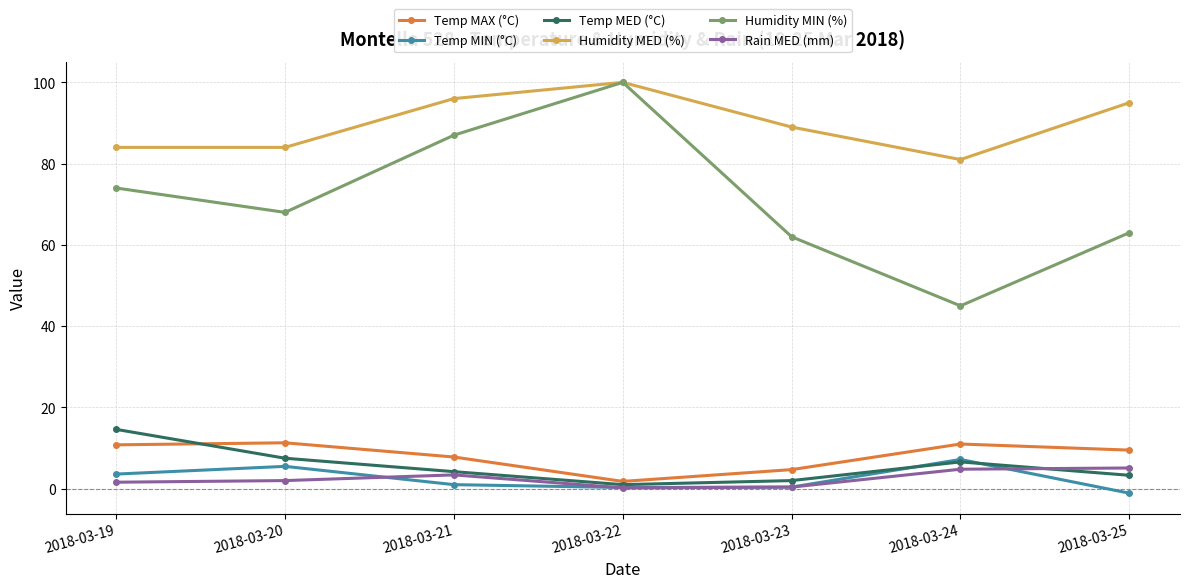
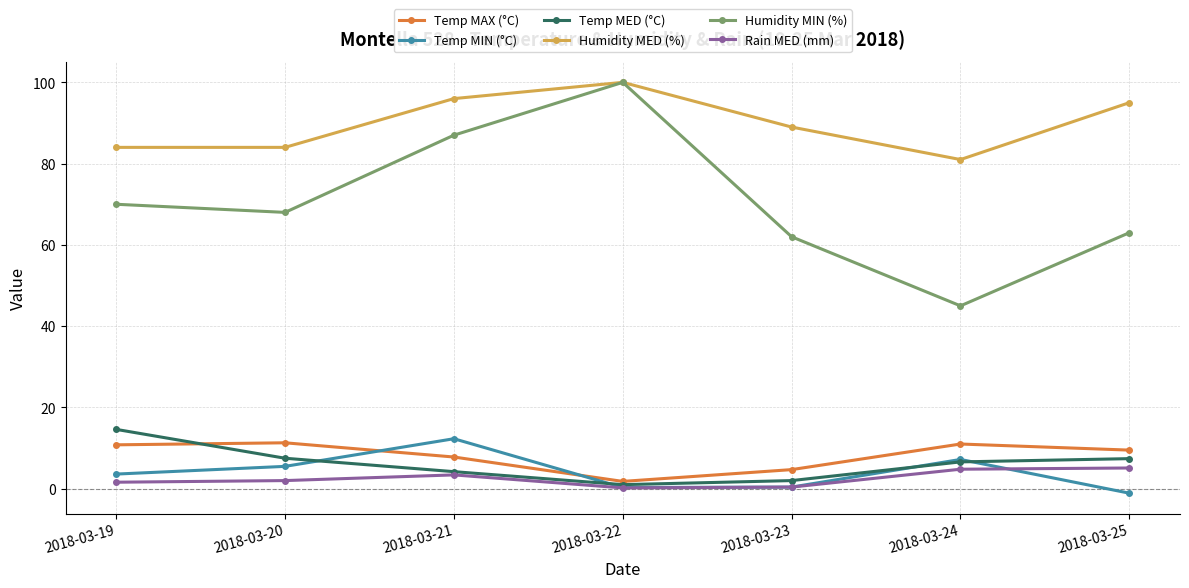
Humidity MIN (%), 2018-03-19: 74 -> 70
Temp MIN (°C), 2018-03-21: 1 -> 12
Temp MED (°C), 2018-03-25: 3 -> 7
